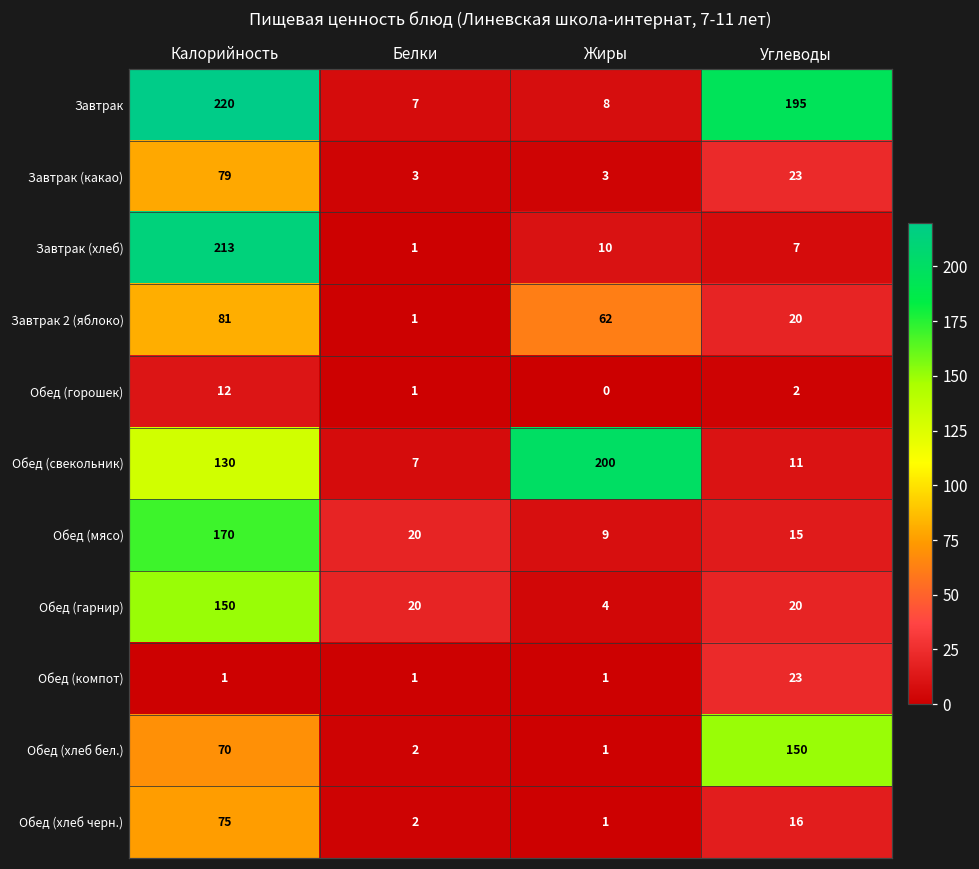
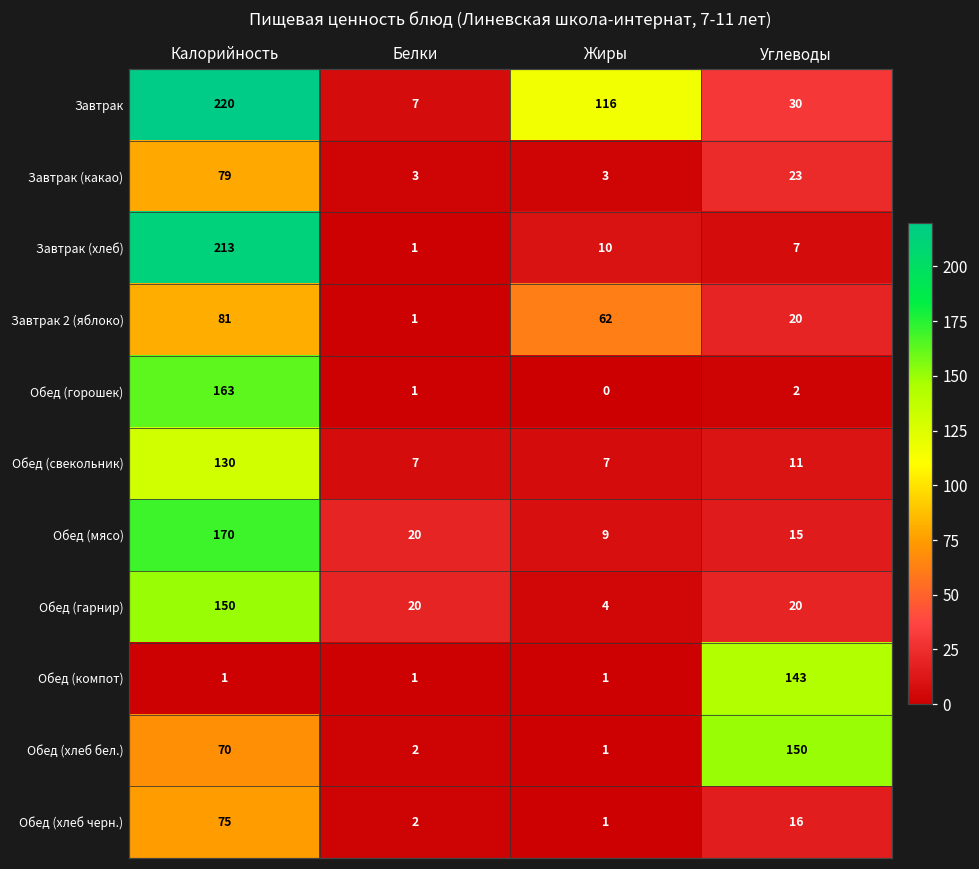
Завтрак, Жиры: 8 -> 116
Завтрак, Углеводы: 195 -> 30
Обед (горошек), Калорийность: 12 -> 163
Обед (свекольник), Жиры: 200 -> 7
Обед (компот), Углеводы: 23 -> 143
